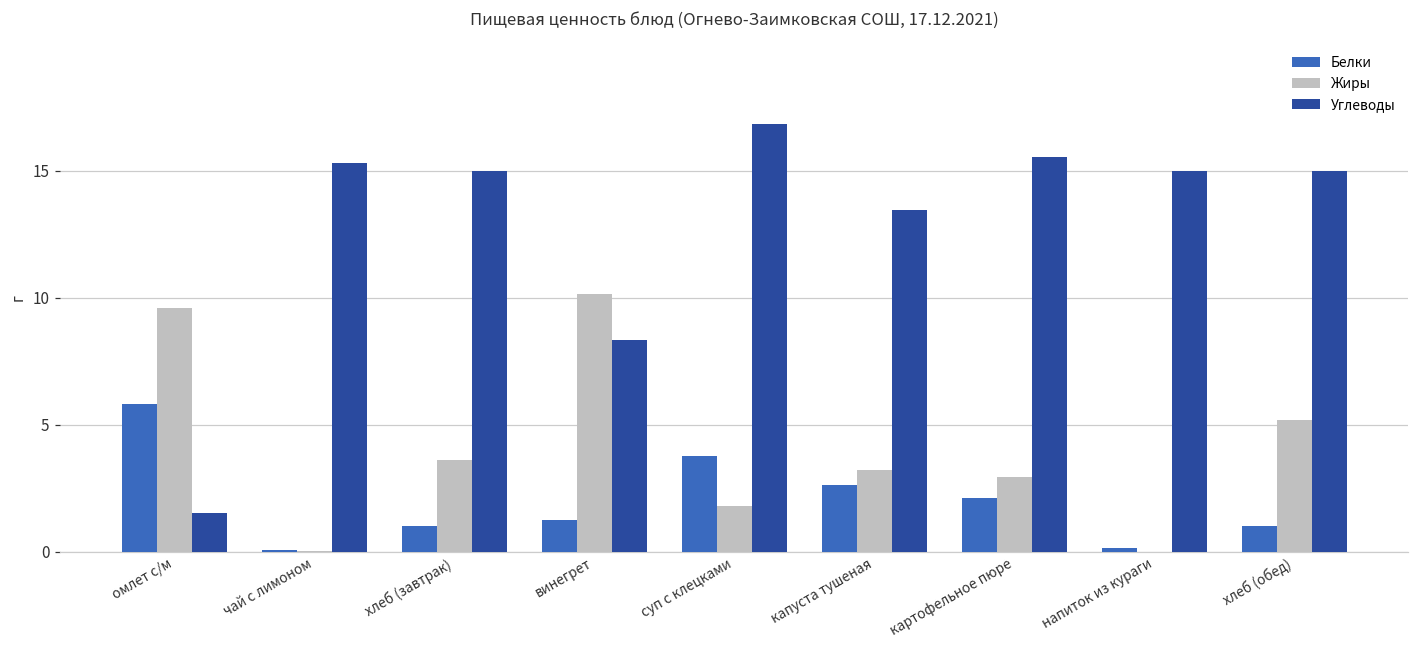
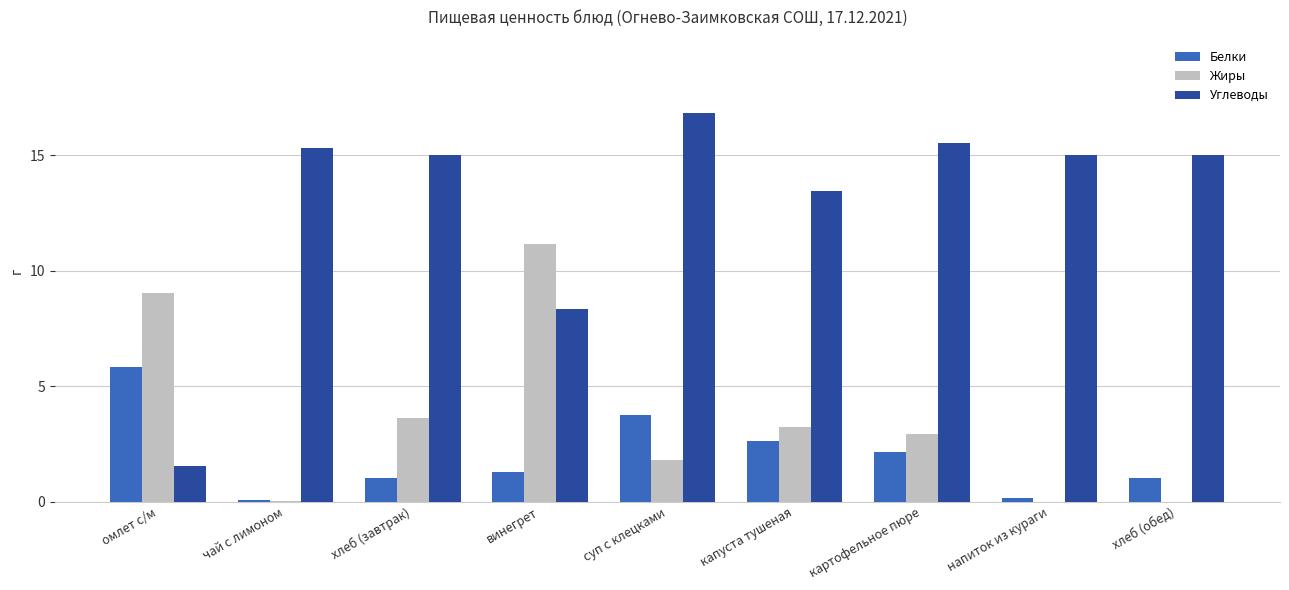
Жиры, омлет с/м: 9.6 -> 9.0
Жиры, винегрет: 10.1 -> 11.2
Жиры, хлеб (обед): 5.2 -> 0.0
